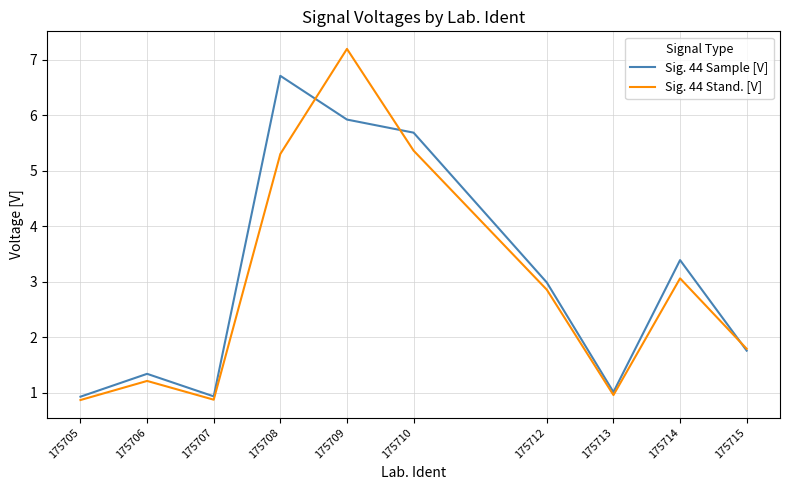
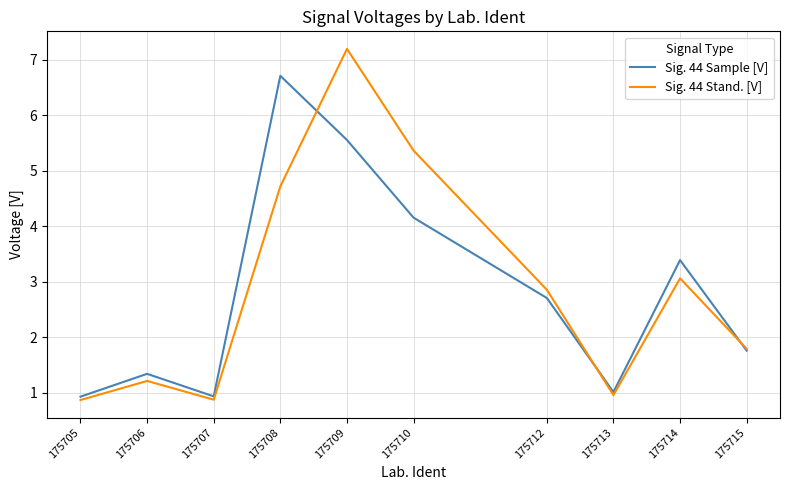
Sig. 44 Stand. [V], 175708: 5.3 -> 4.7
Sig. 44 Sample [V], 175709: 5.9 -> 5.6
Sig. 44 Sample [V], 175710: 5.7 -> 4.2
Sig. 44 Sample [V], 175712: 3.0 -> 2.7
